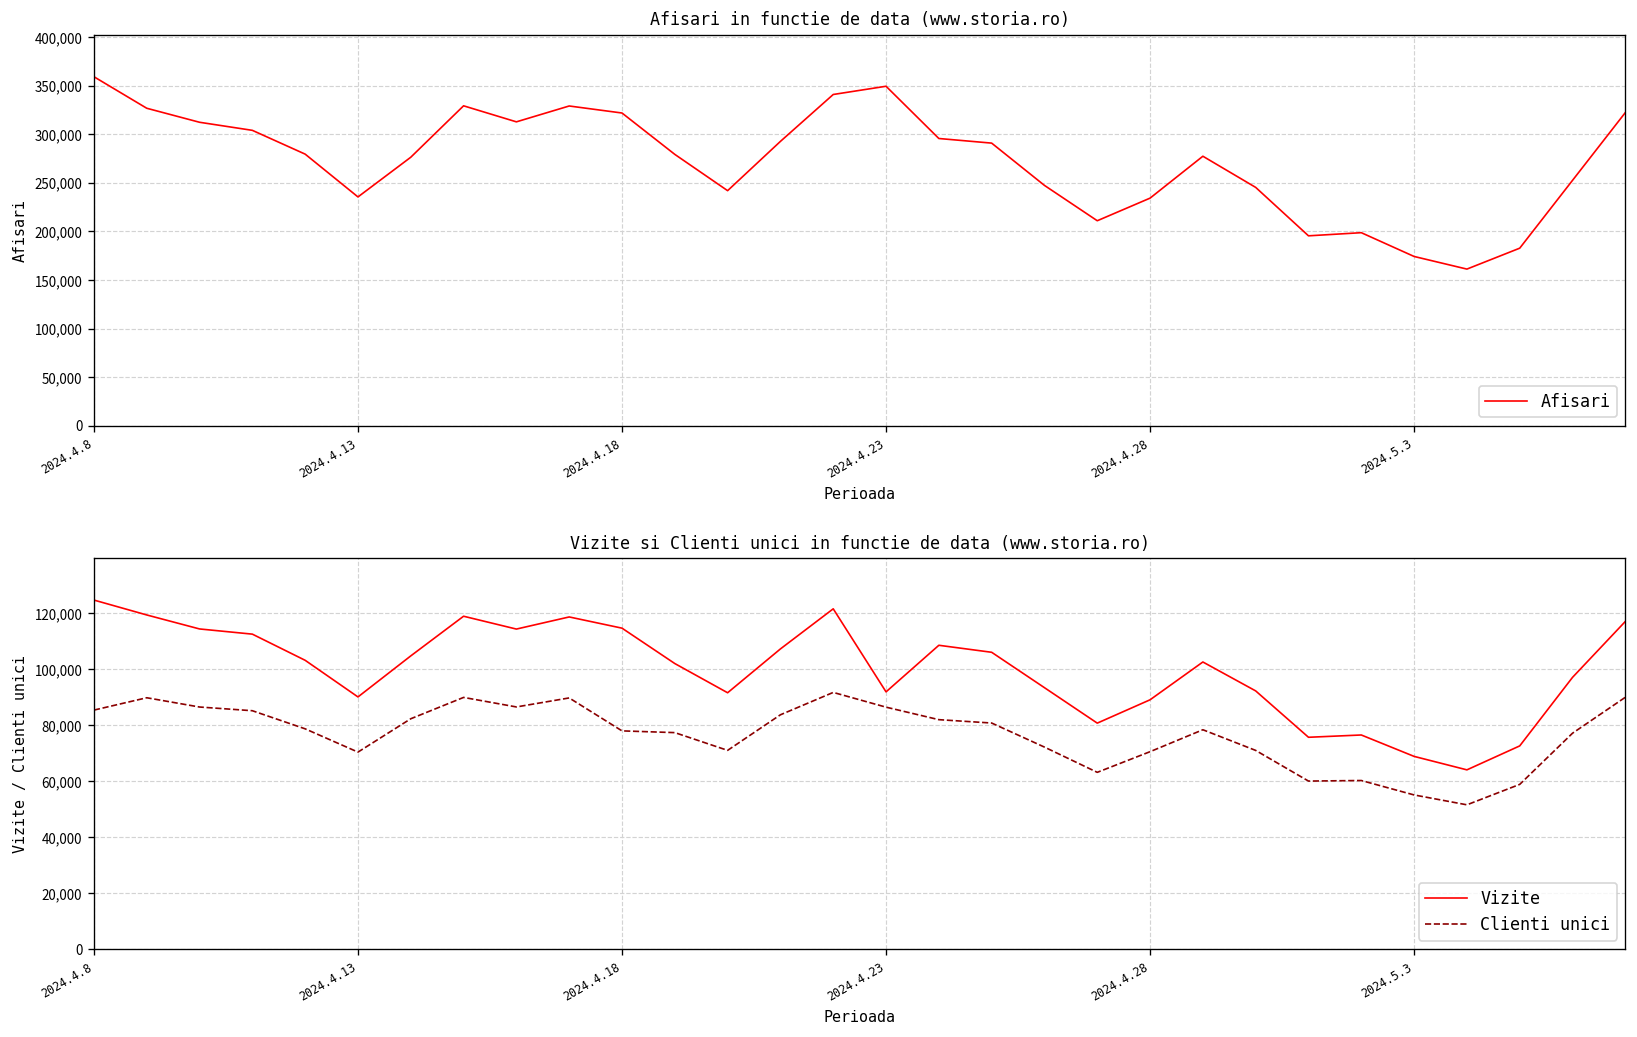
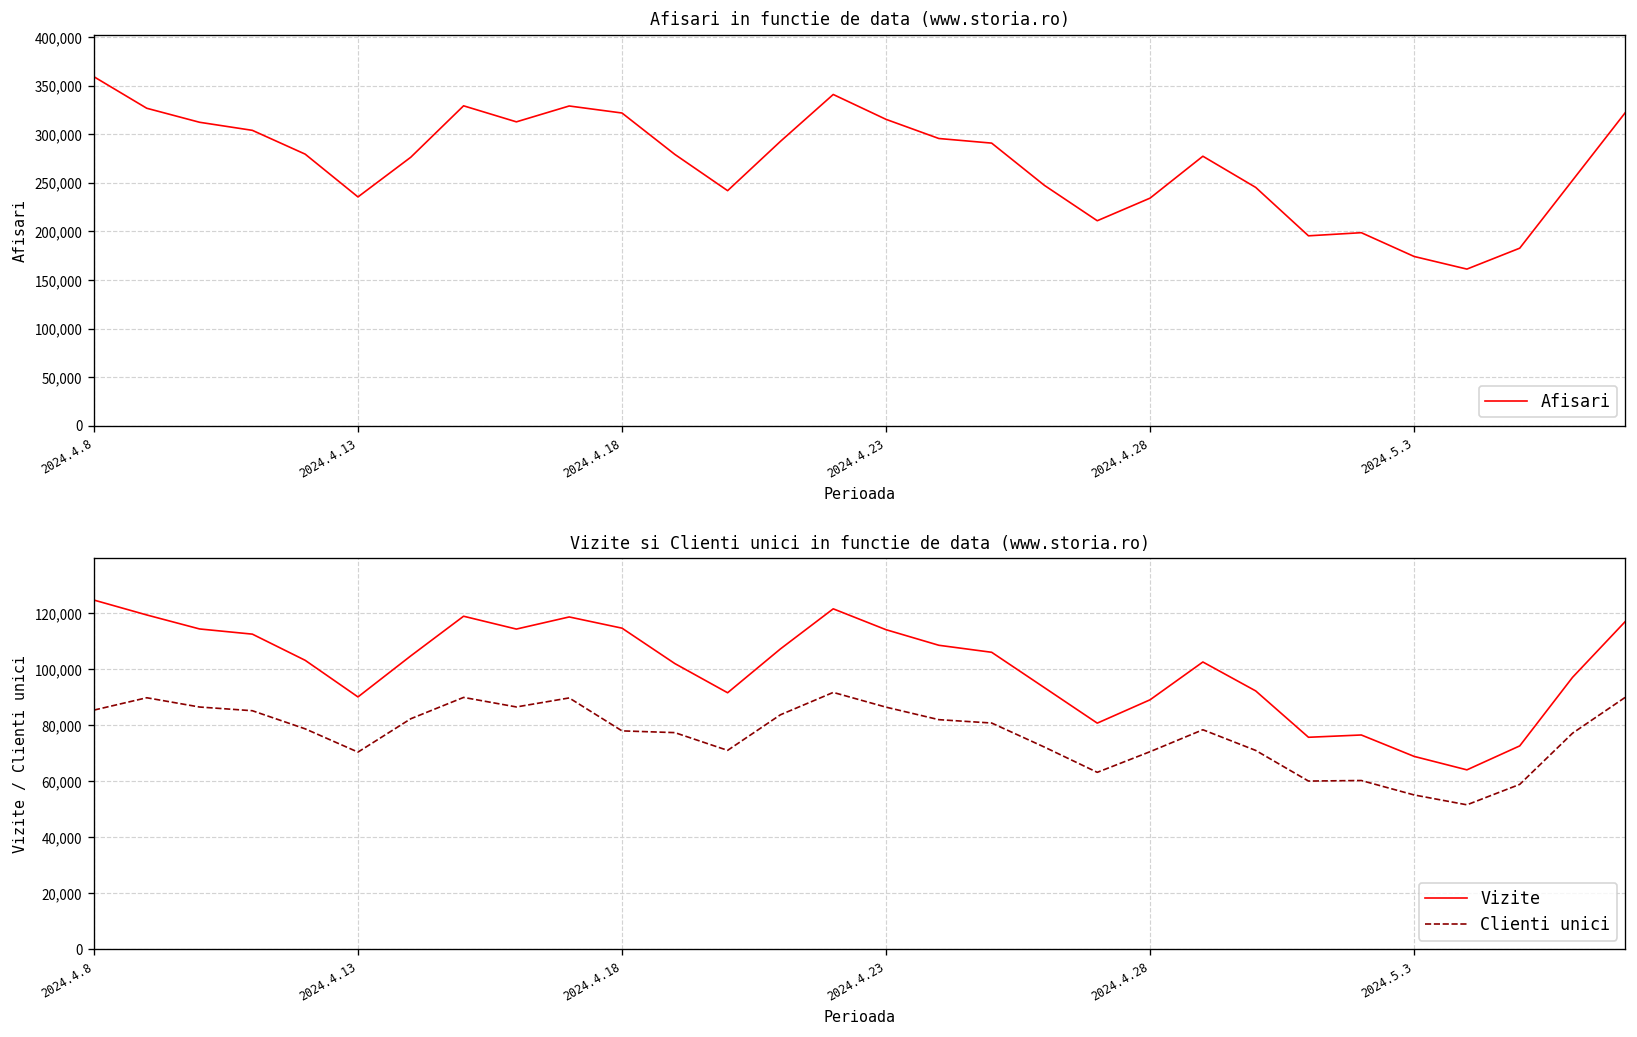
Afisari in functie de data (www.storia.ro), 2024.4.23: 350,000 -> 320,000
Vizite si Clienti unici in functie de data (www.storia.ro), Vizite, 2024.4.23: 92,000 -> 114,000
